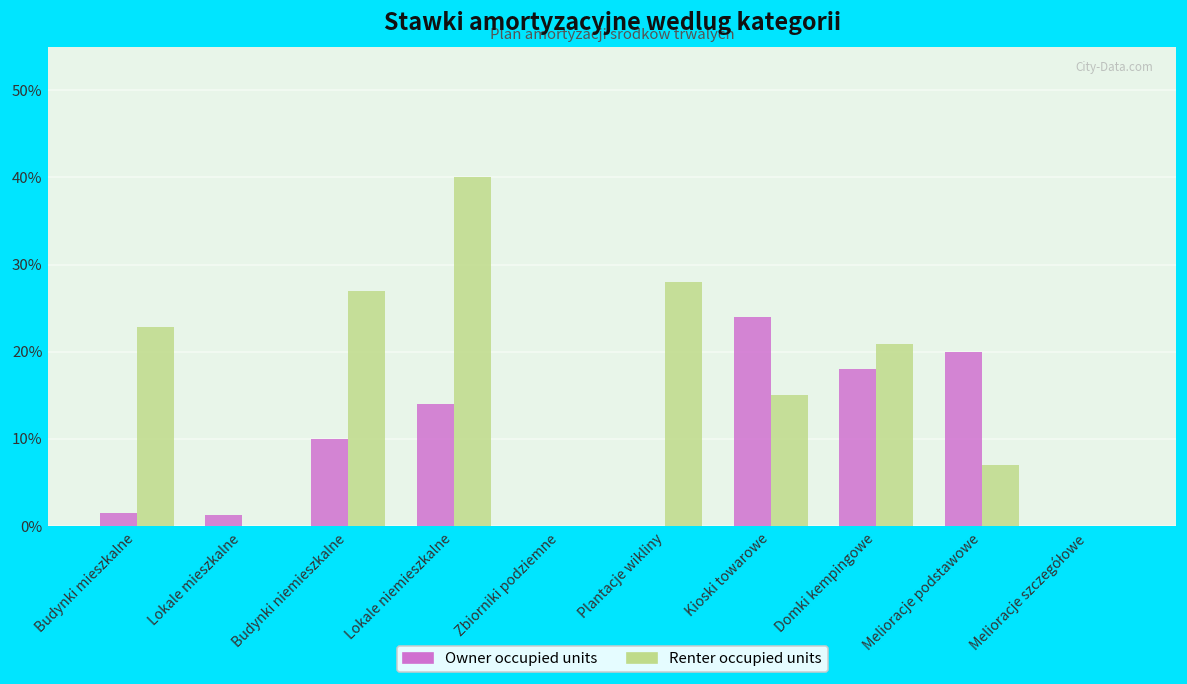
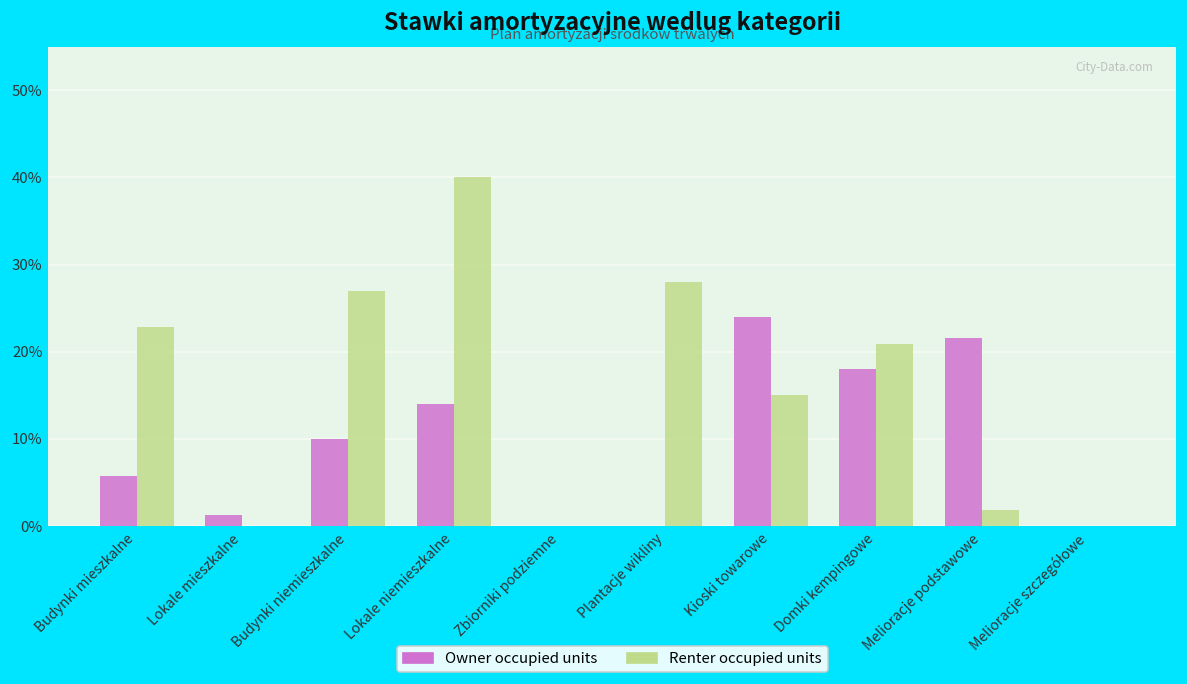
Owner occupied units, Budynki mieszkalne: 2% -> 6%
Owner occupied units, Melioracje podstawowe: 20% -> 22%
Renter occupied units, Melioracje podstawowe: 7% -> 2%
